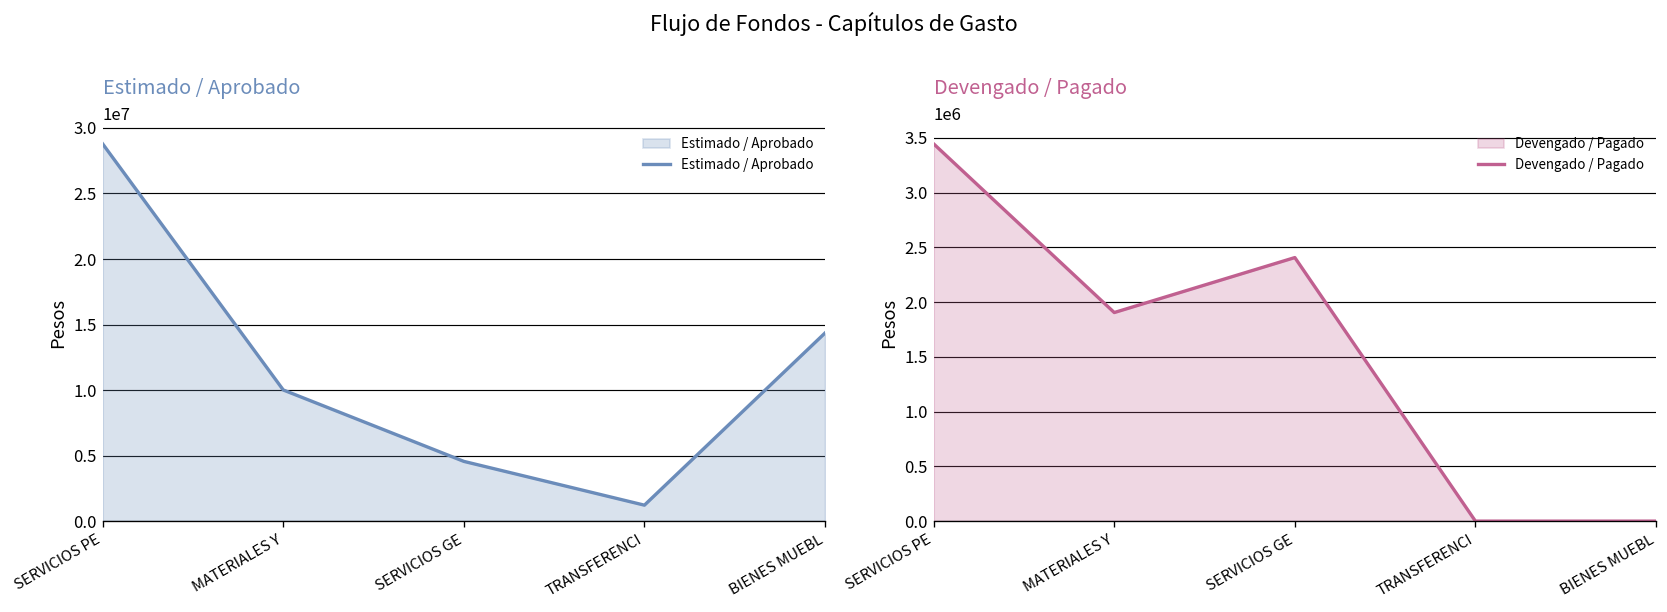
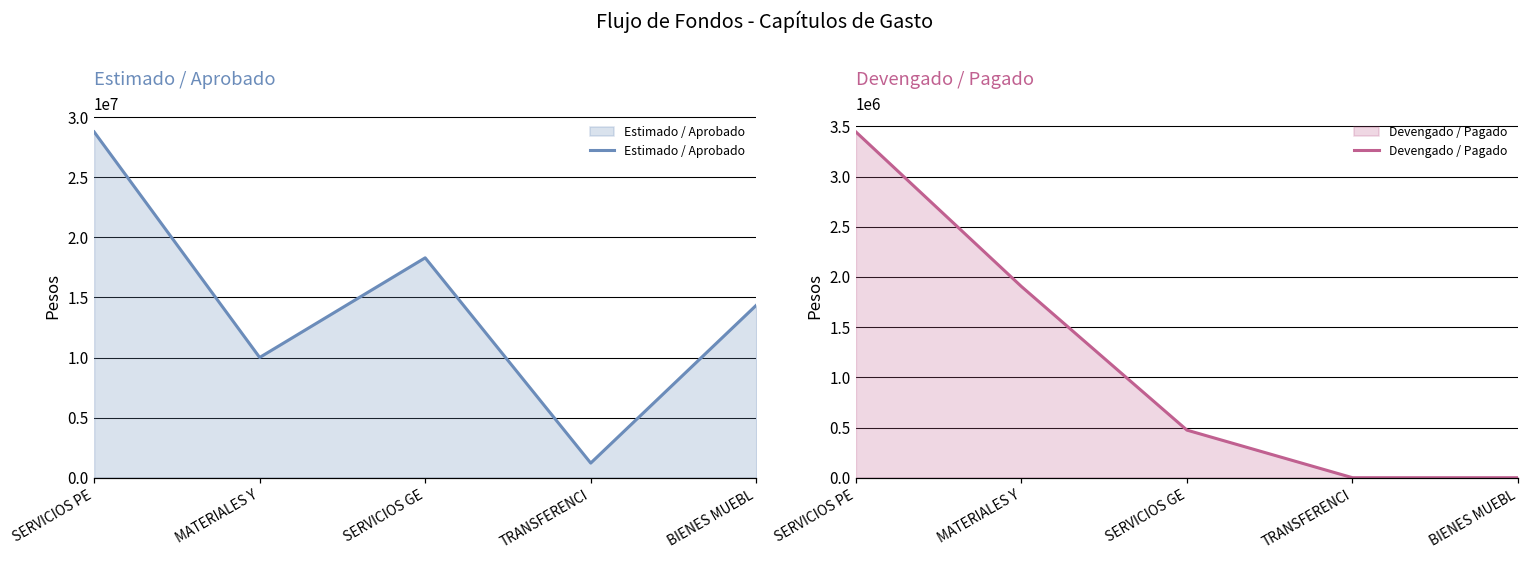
Estimado / Aprobado, SERVICIOS GE: 4600000 -> 18300000
Devengado / Pagado, SERVICIOS GE: 2400000 -> 500000
